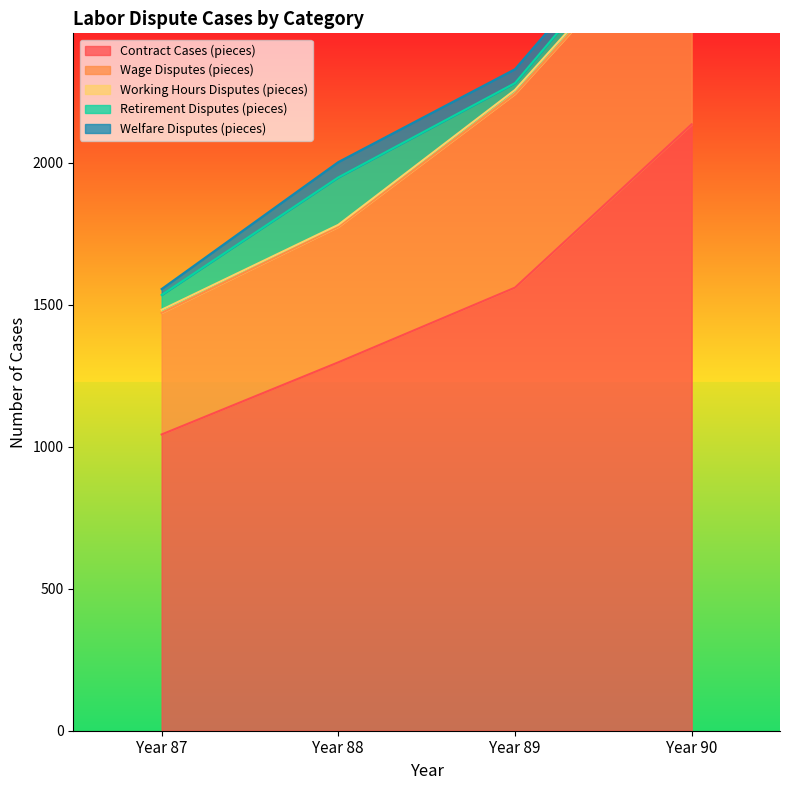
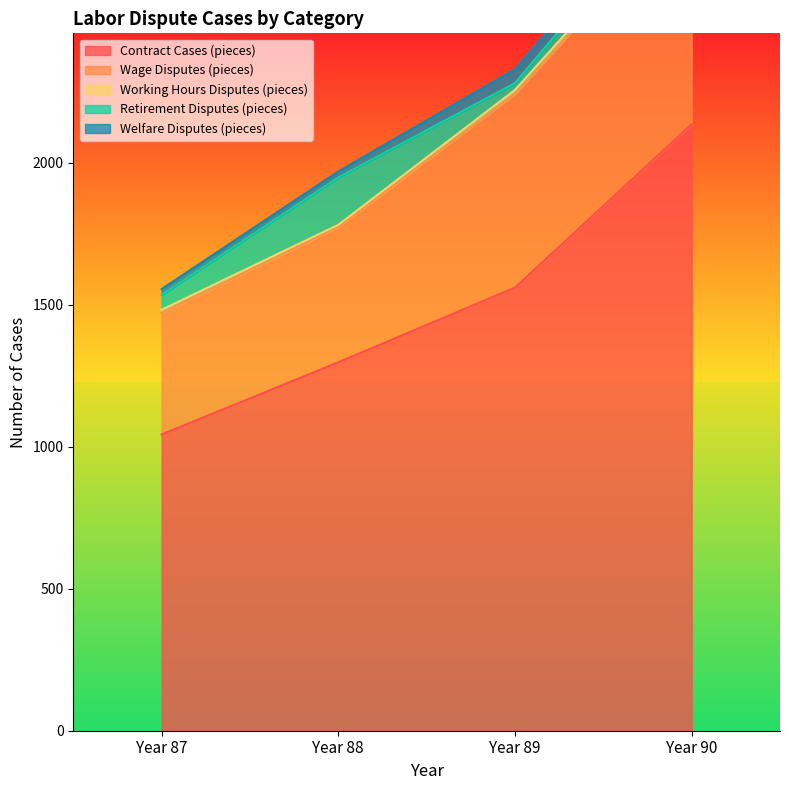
Welfare Disputes (pieces), Year 88: 50 -> 20
